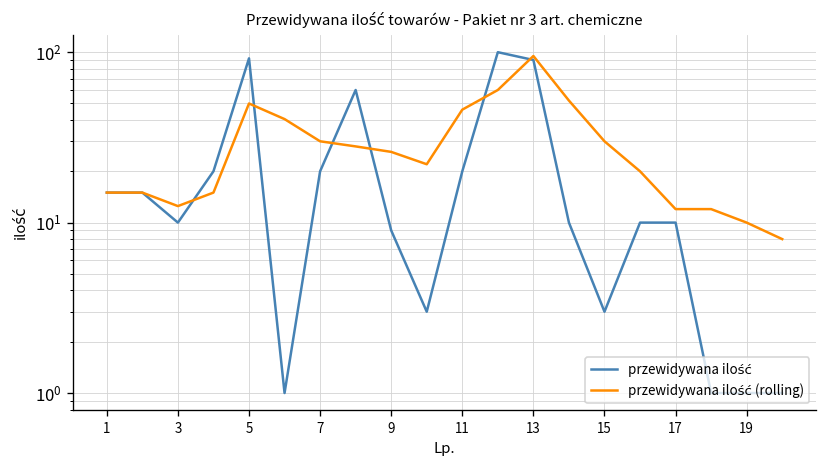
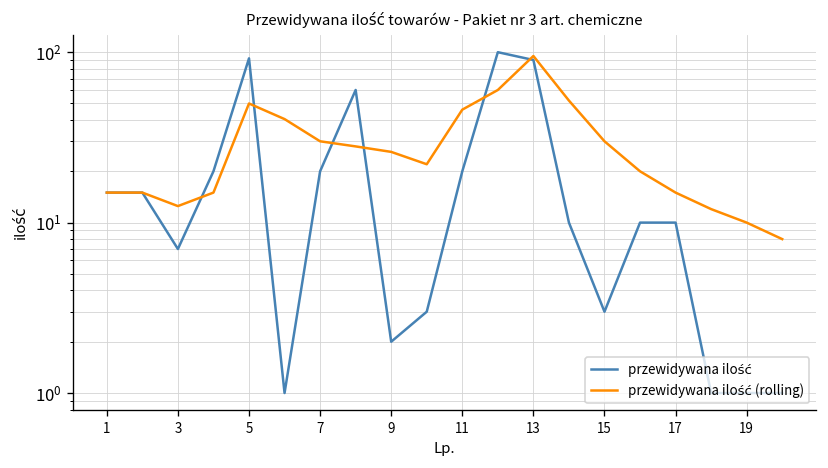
przewidywana ilość, 3: 10 -> 7
przewidywana ilość, 9: 9 -> 2
przewidywana ilość (rolling), 17: 12 -> 15
